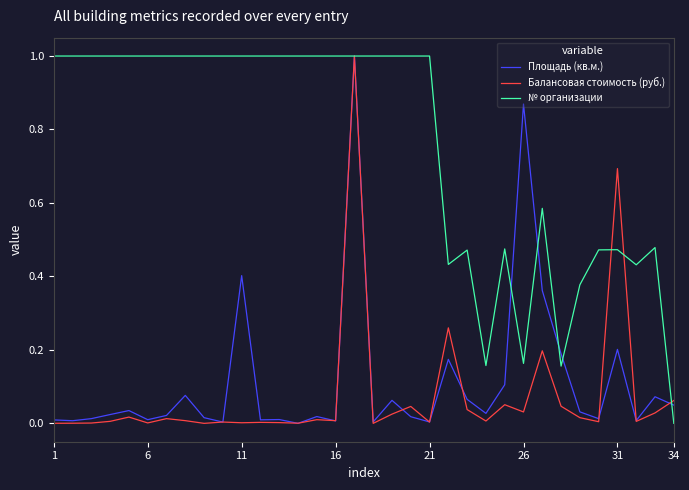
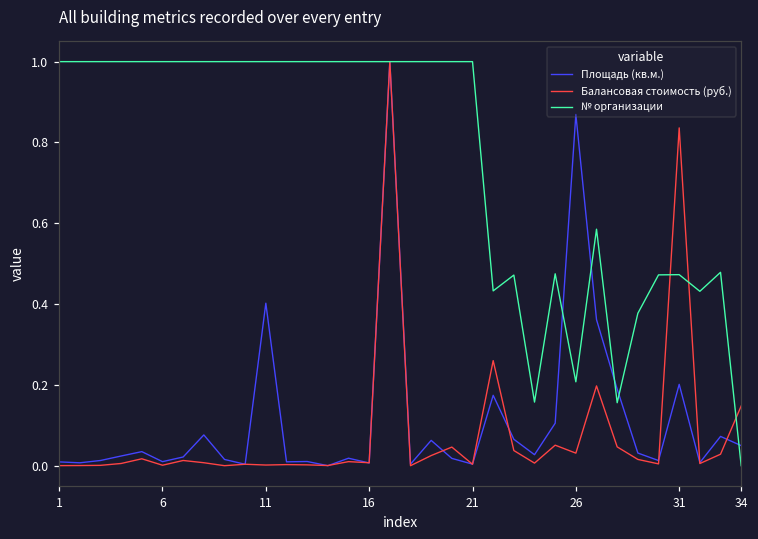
№ организации, 26: 0.16 -> 0.21
Балансовая стоимость (руб.), 31: 0.69 -> 0.84
Балансовая стоимость (руб.), 34: 0.06 -> 0.15
